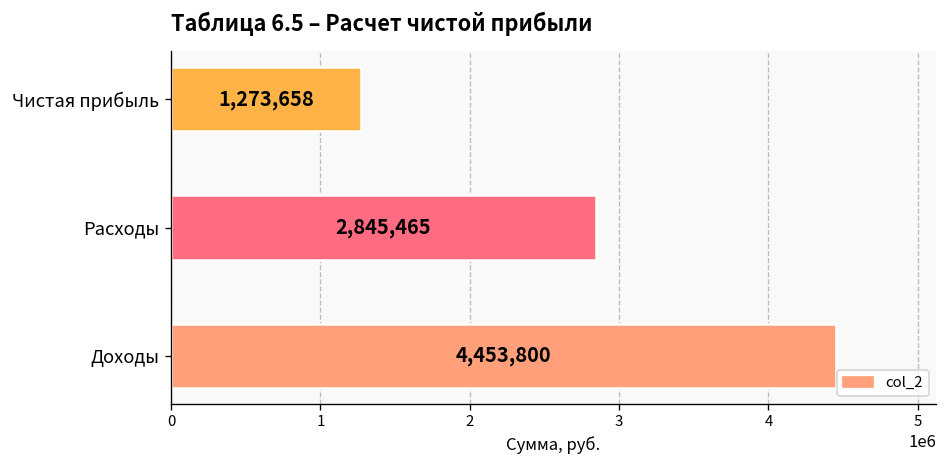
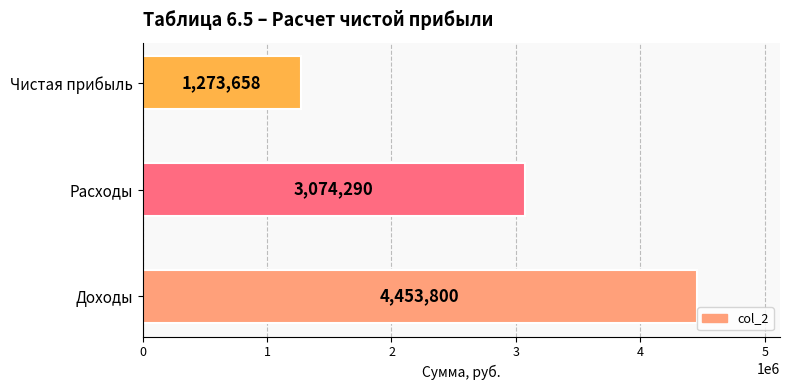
Расходы: 2,845,465 -> 3,074,290
